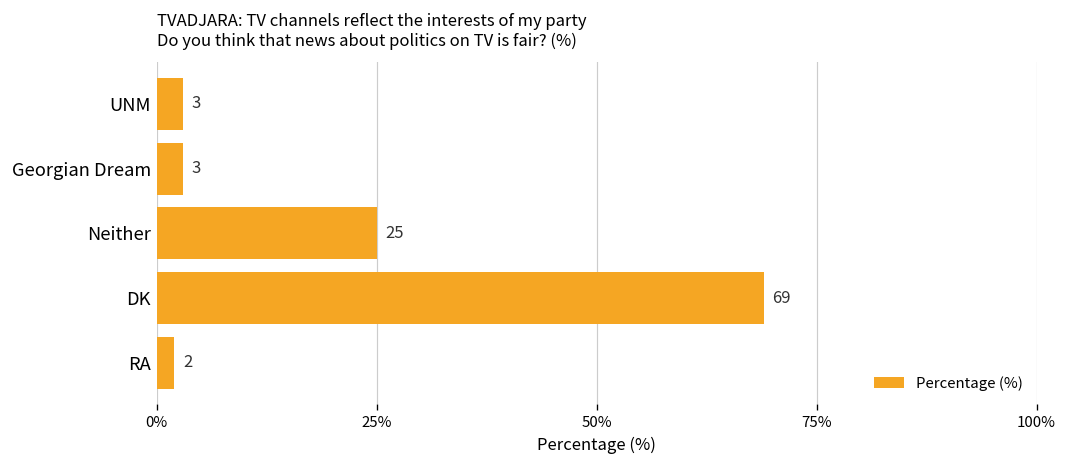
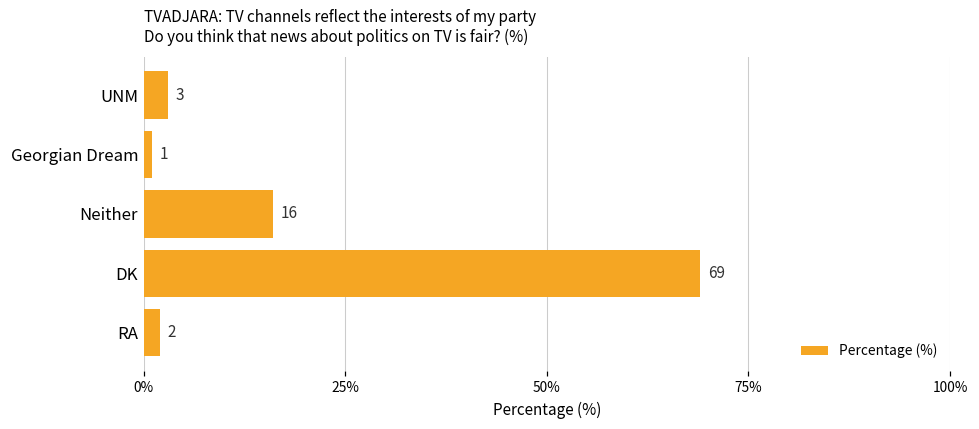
Georgian Dream: 3 -> 1
Neither: 25 -> 16
